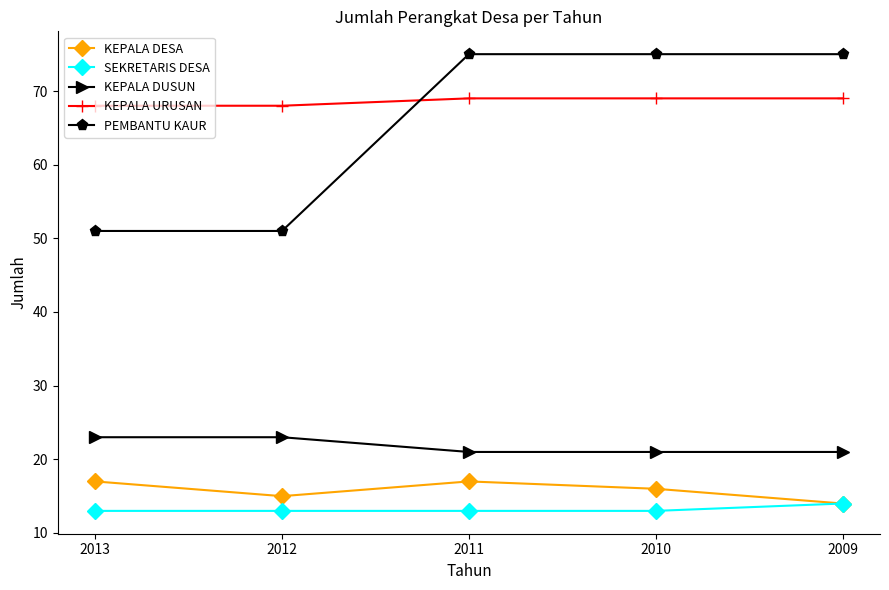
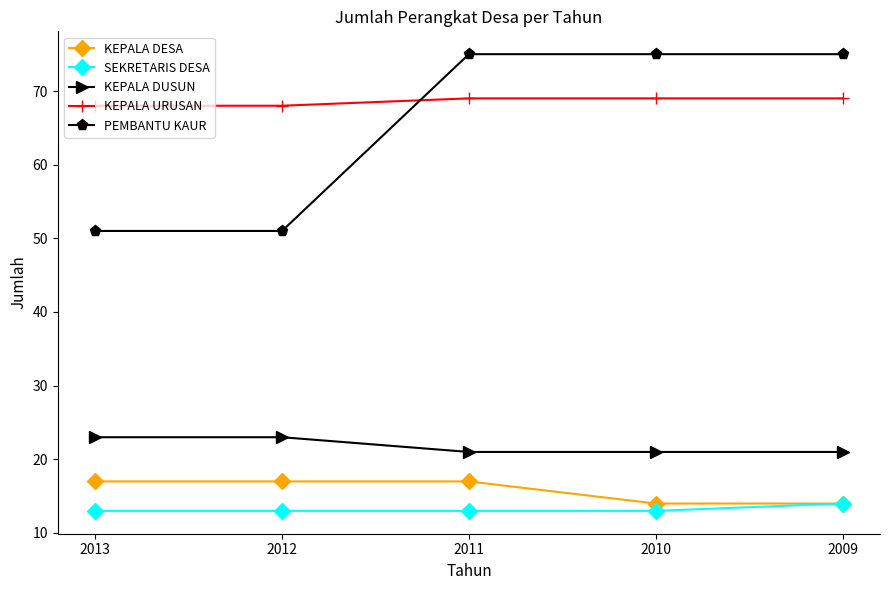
KEPALA DESA, 2012: 15 -> 17
KEPALA DESA, 2010: 16 -> 14
